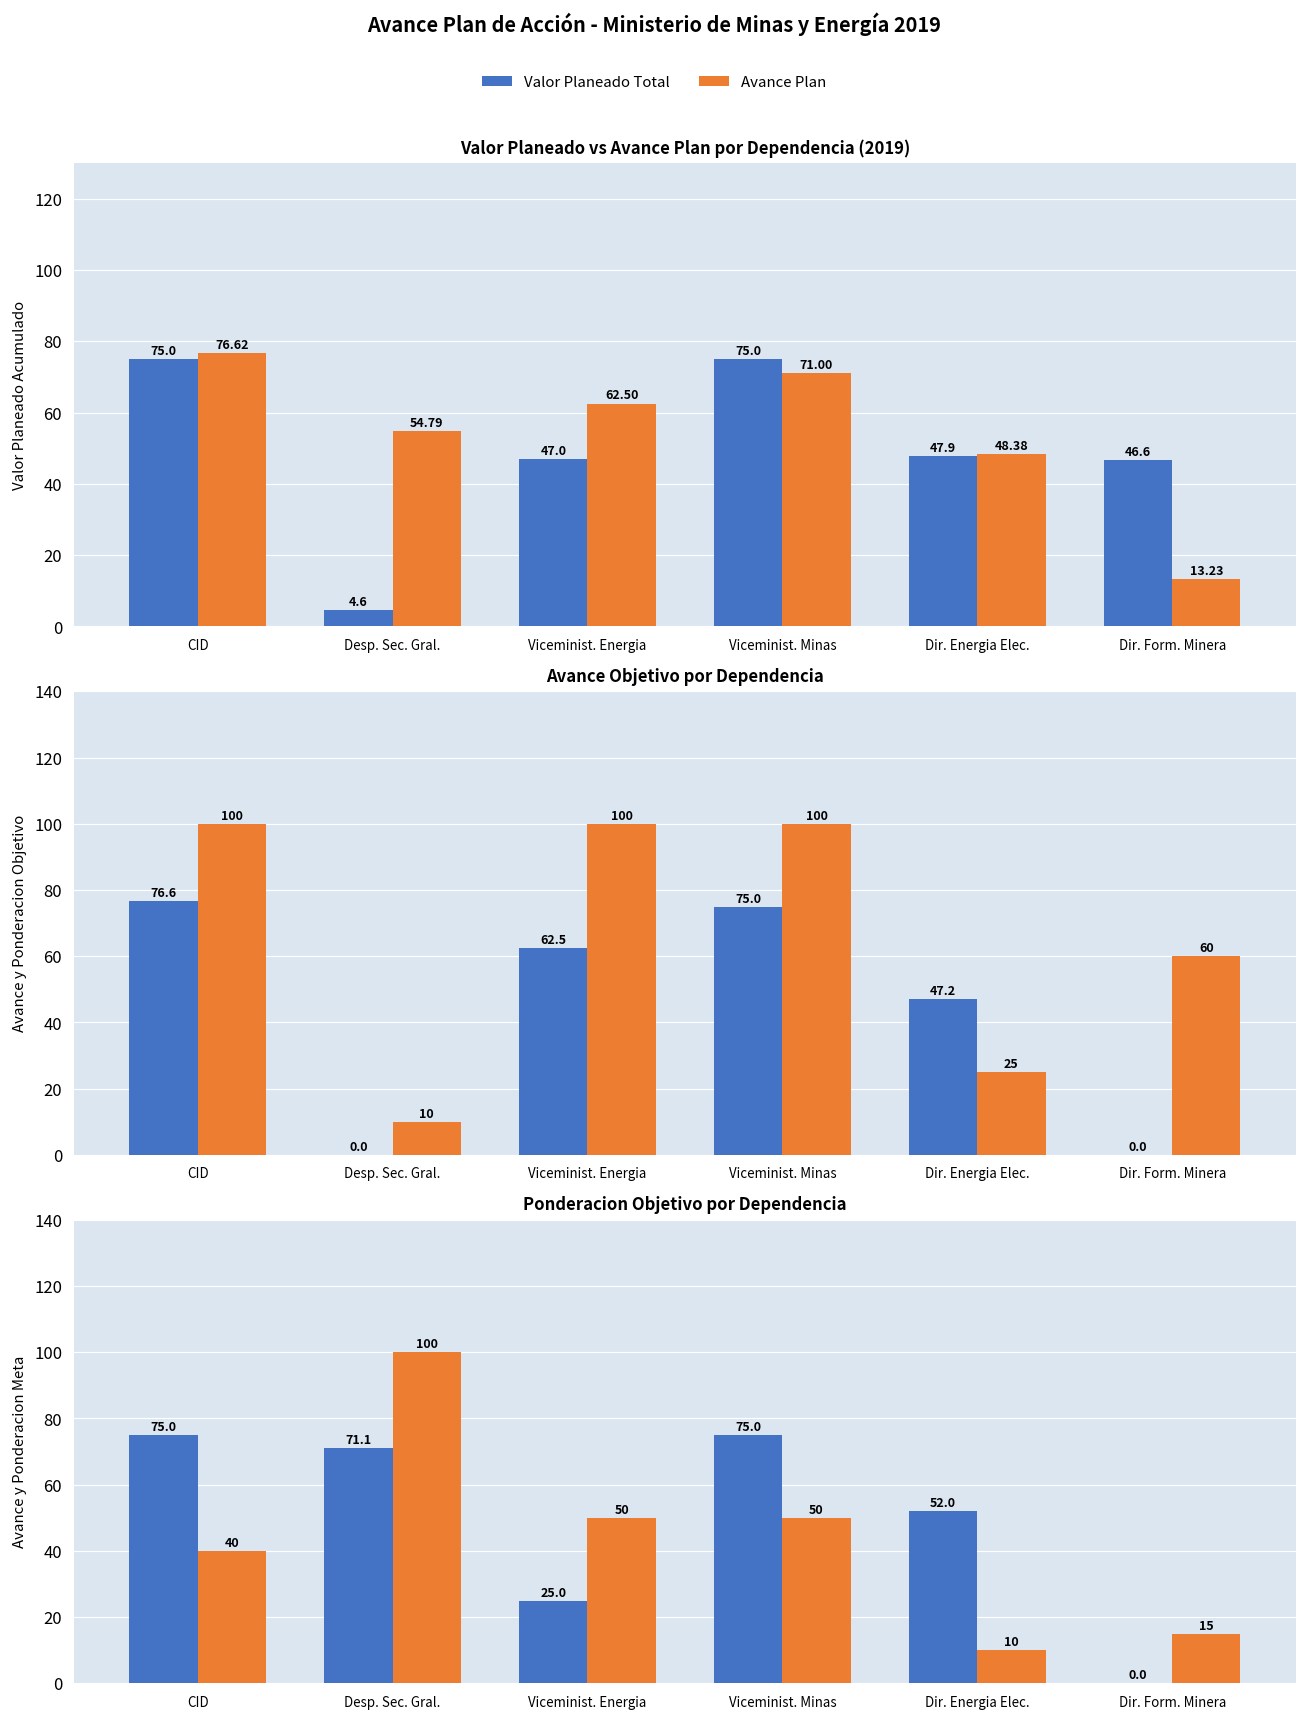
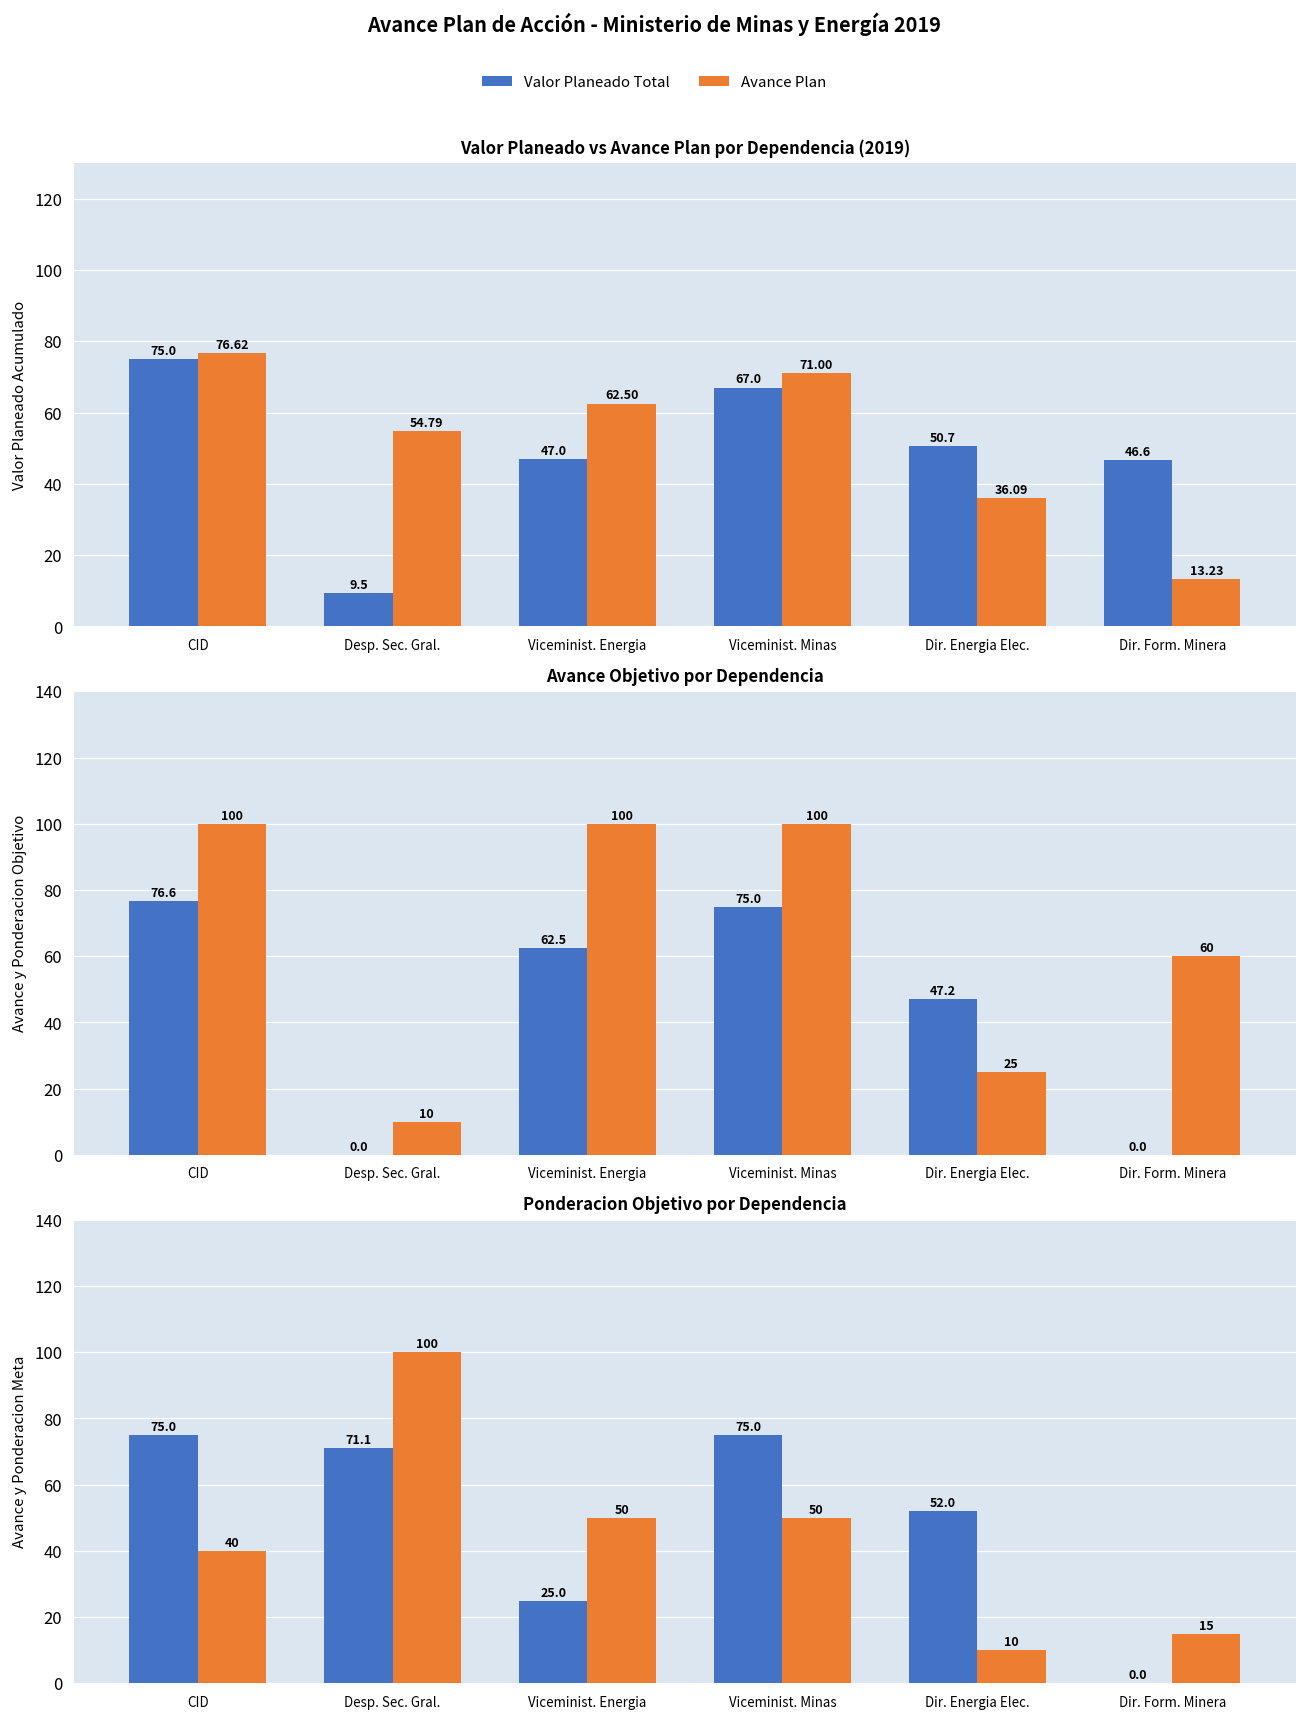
Valor Planeado vs Avance Plan por Dependencia (2019), Valor Planeado Total, Desp. Sec. Gral.: 4.6 -> 9.5
Valor Planeado vs Avance Plan por Dependencia (2019), Valor Planeado Total, Viceminist. Minas: 75.0 -> 67.0
Valor Planeado vs Avance Plan por Dependencia (2019), Valor Planeado Total, Dir. Energia Elec.: 47.9 -> 50.7
Valor Planeado vs Avance Plan por Dependencia (2019), Avance Plan, Dir. Energia Elec.: 48.38 -> 36.09
